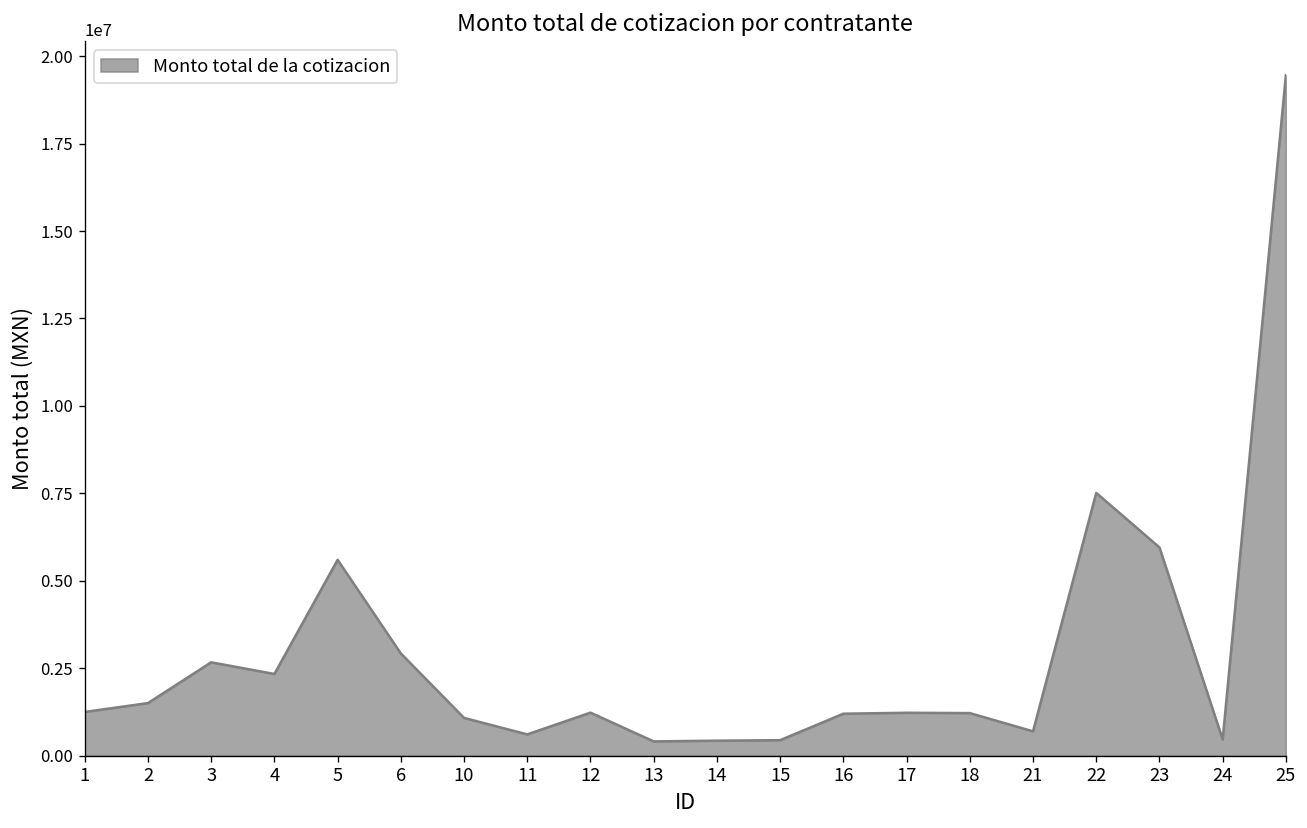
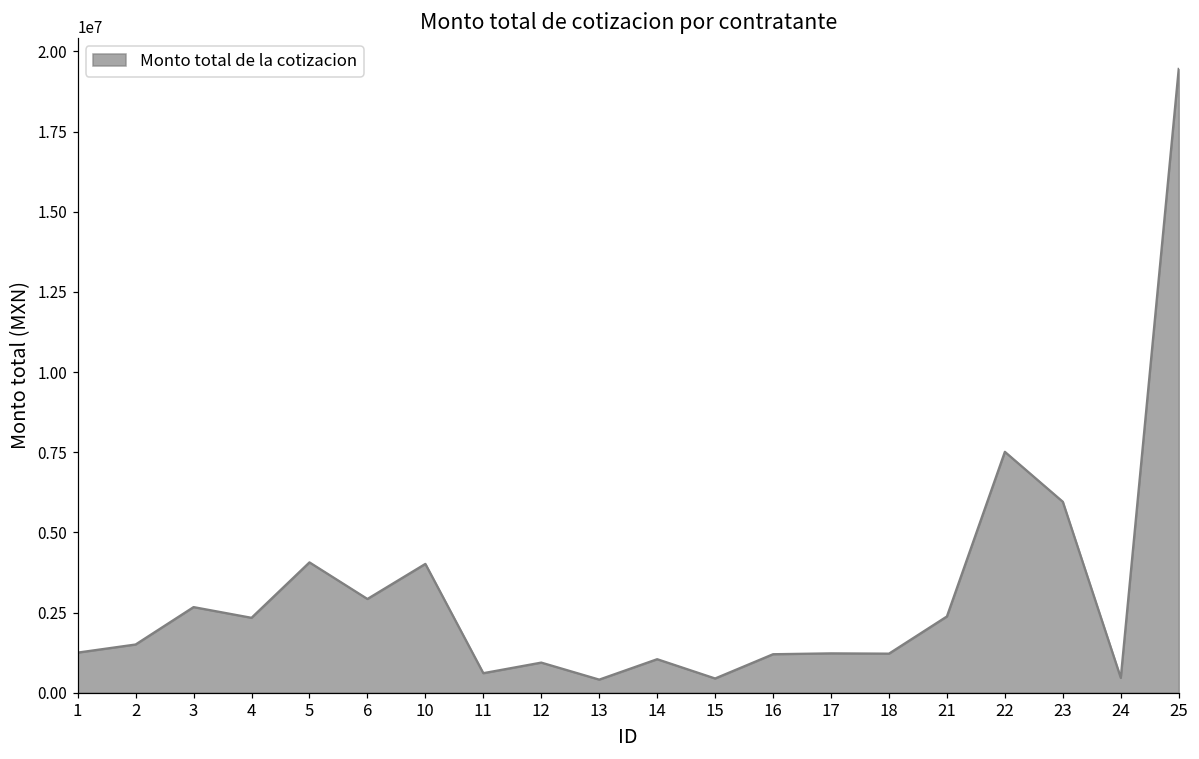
5: 5600000 -> 4100000
10: 1100000 -> 4000000
12: 1200000 -> 900000
14: 400000 -> 1000000
21: 700000 -> 2400000
